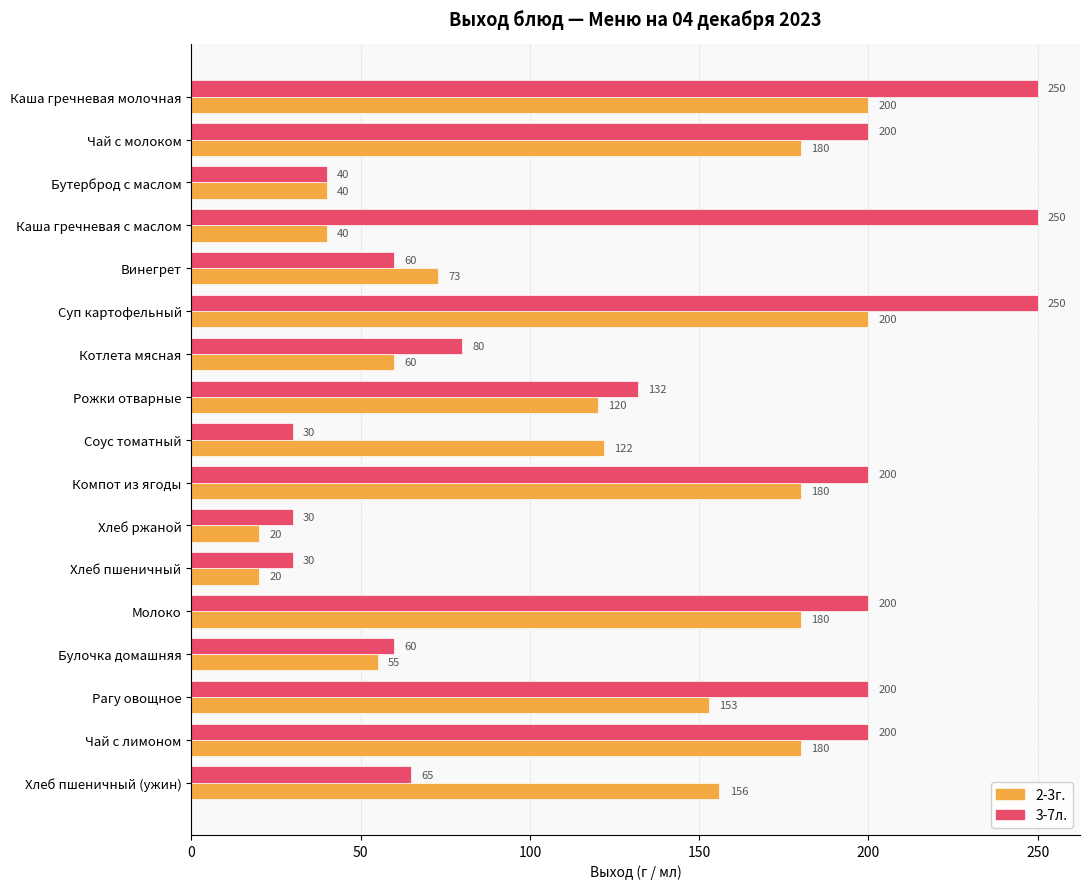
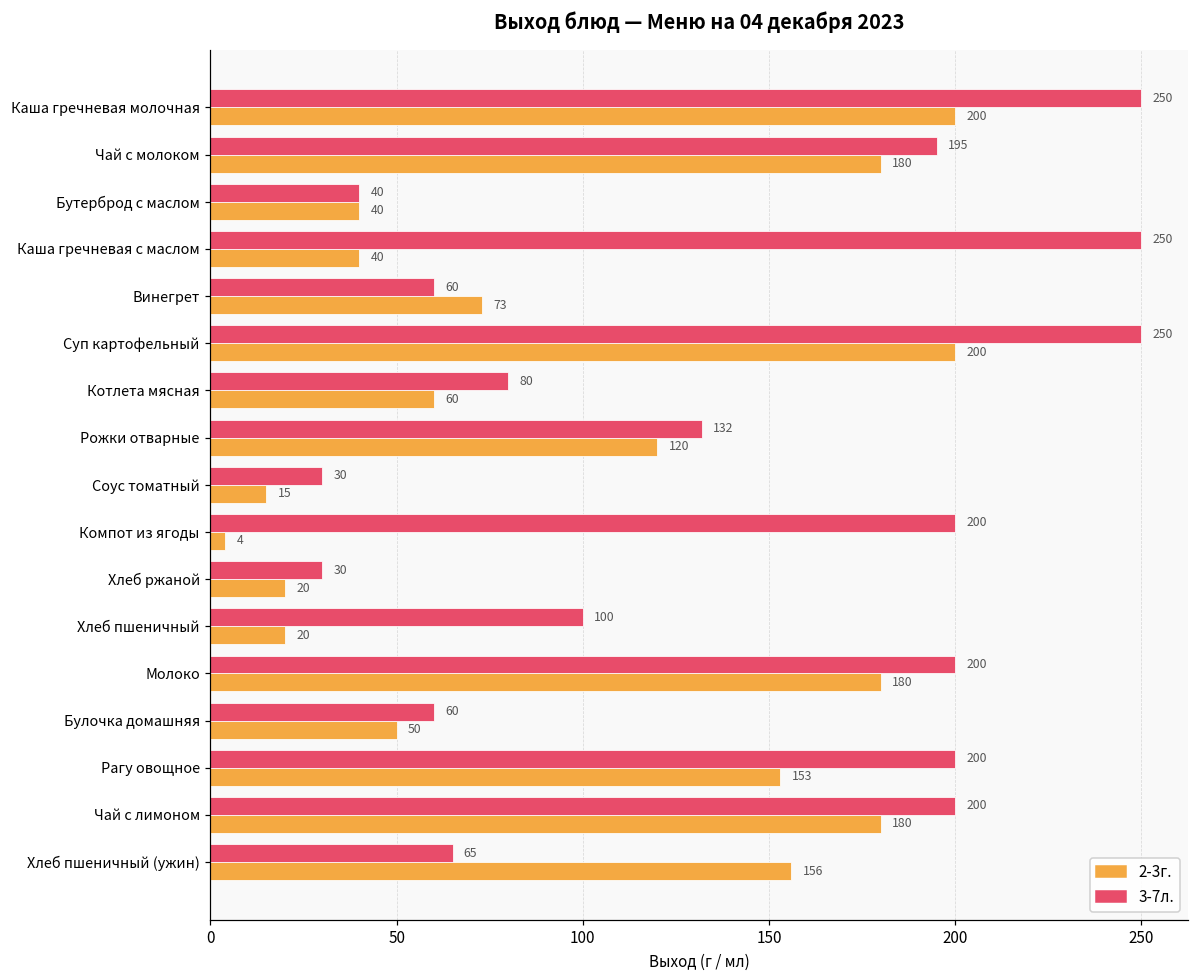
3-7л., Чай с молоком: 200 -> 195
2-3г., Соус томатный: 122 -> 15
2-3г., Компот из ягоды: 180 -> 4
3-7л., Хлеб пшеничный: 30 -> 100
2-3г., Булочка домашняя: 55 -> 50
